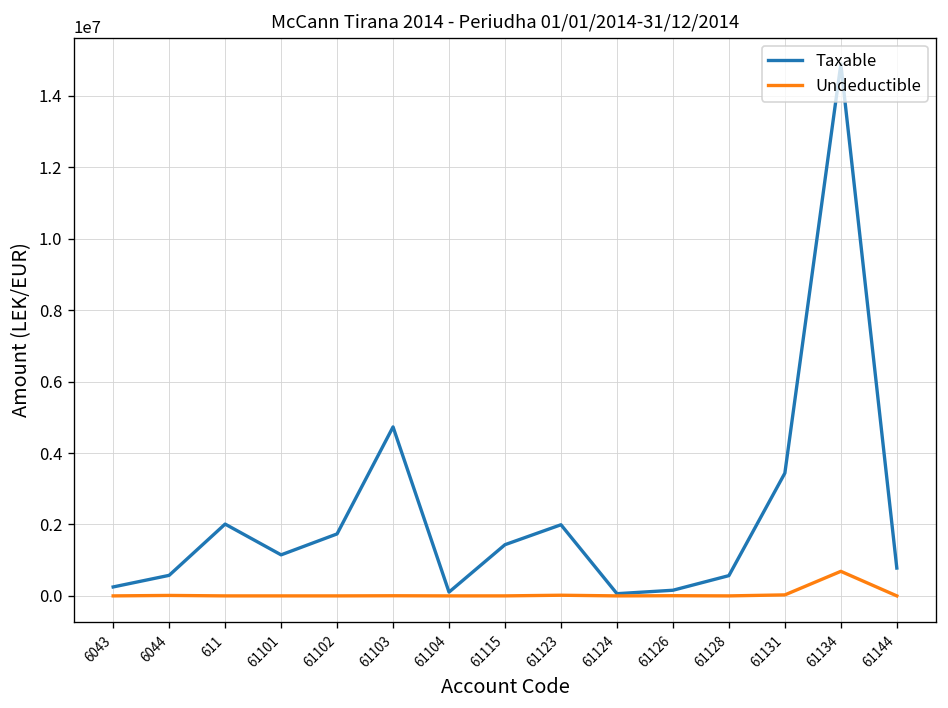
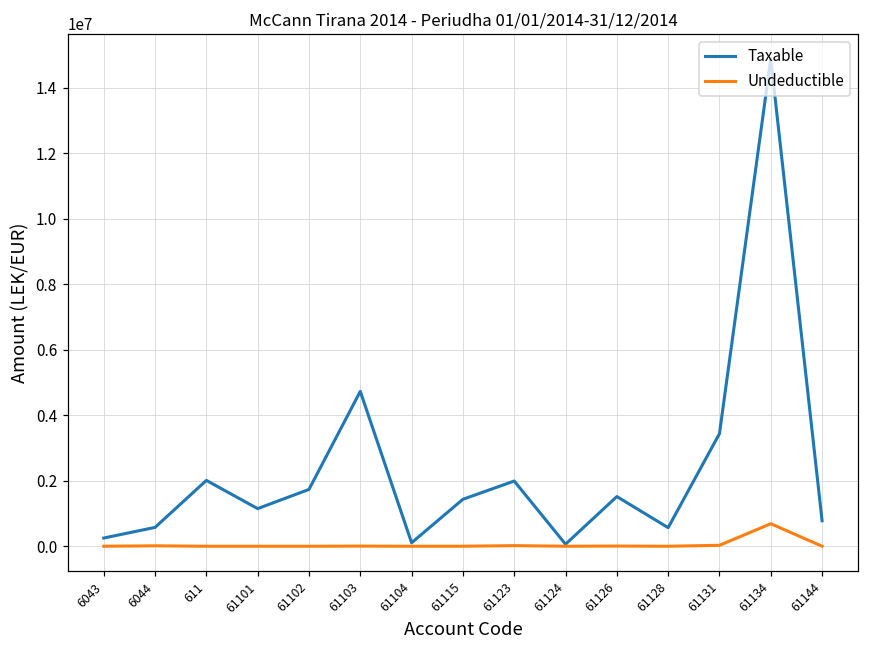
Taxable, 61126: 200000 -> 1500000
